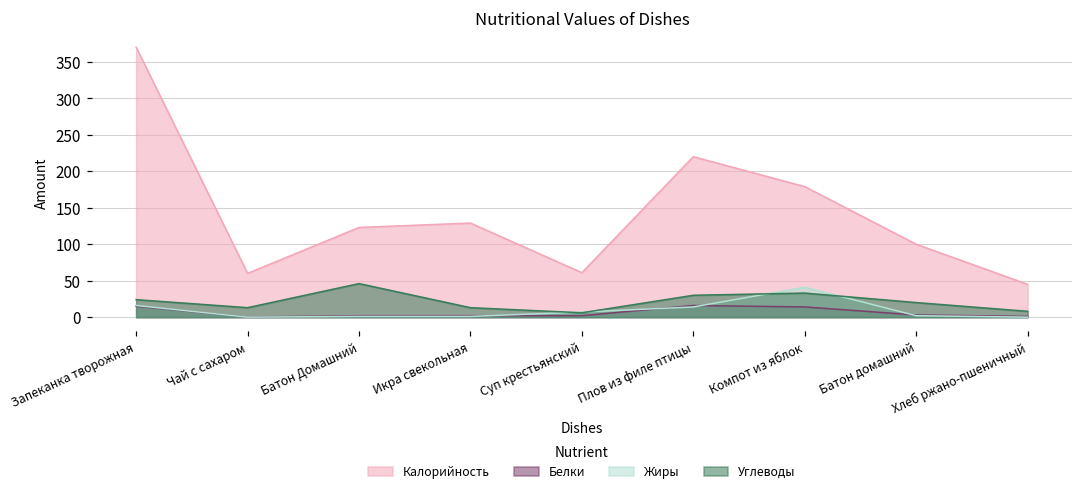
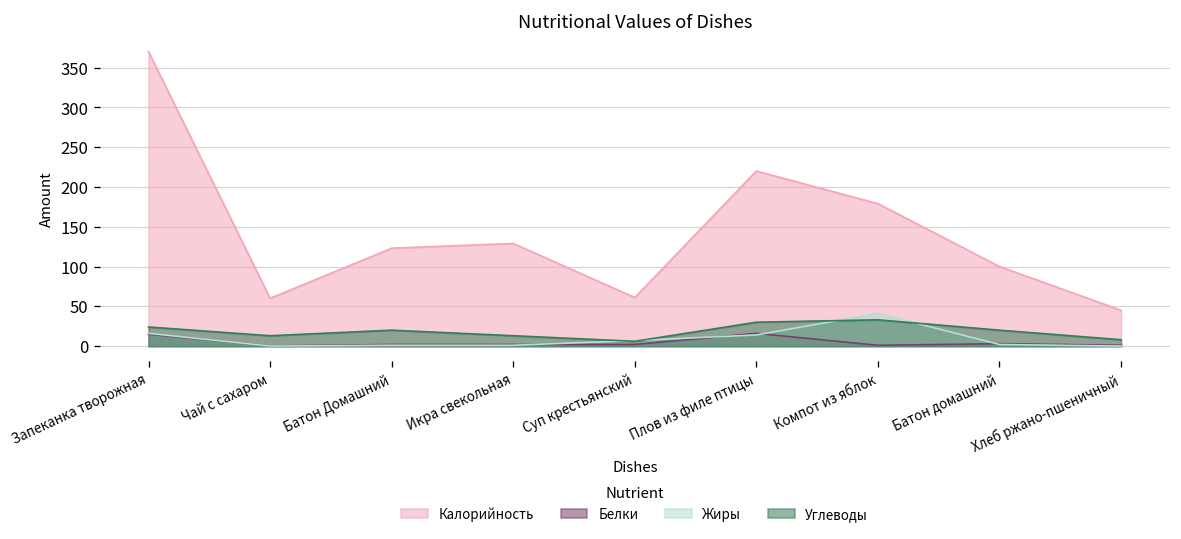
Углеводы, Батон Домашний: 50 -> 20
Белки, Компот из яблок: 10 -> 0
